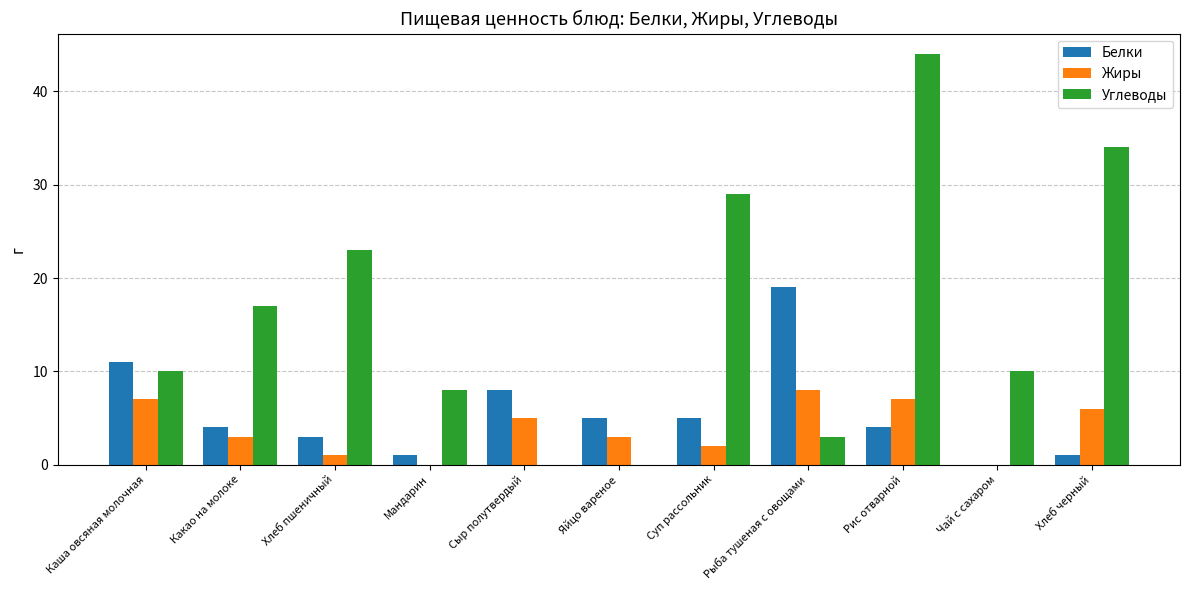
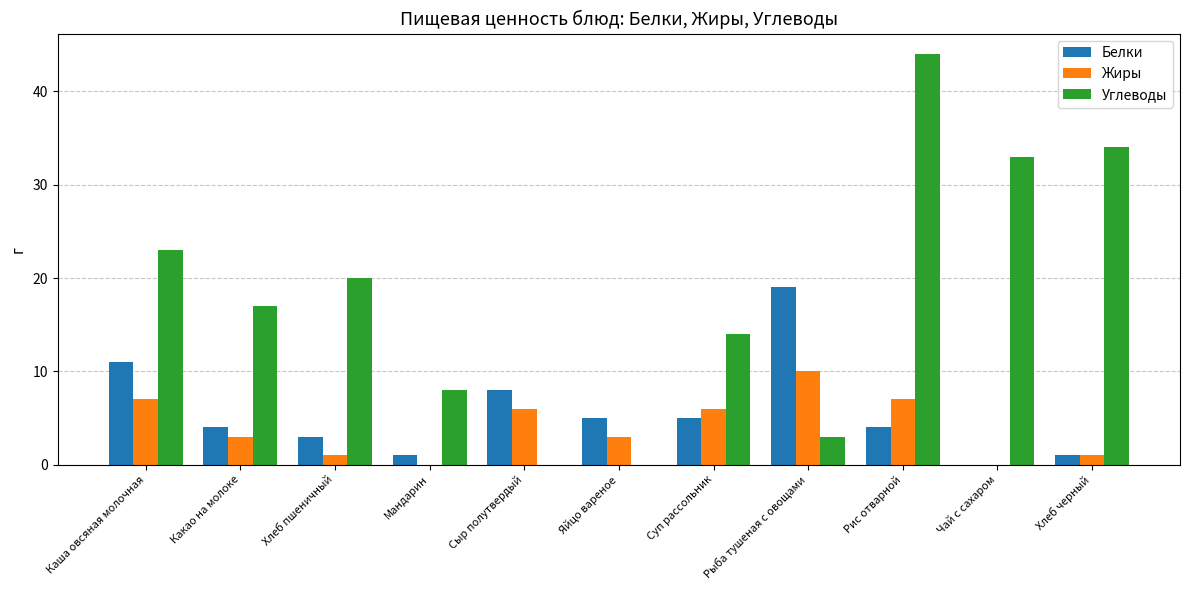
Углеводы, Каша овсяная молочная: 10 -> 23
Углеводы, Хлеб пшеничный: 23 -> 20
Жиры, Сыр полутвердый: 5 -> 6
Жиры, Суп рассольник: 2 -> 6
Углеводы, Суп рассольник: 29 -> 14
Жиры, Рыба тушеная с овощами: 8 -> 10
Углеводы, Чай с сахаром: 10 -> 33
Жиры, Хлеб черный: 6 -> 1
